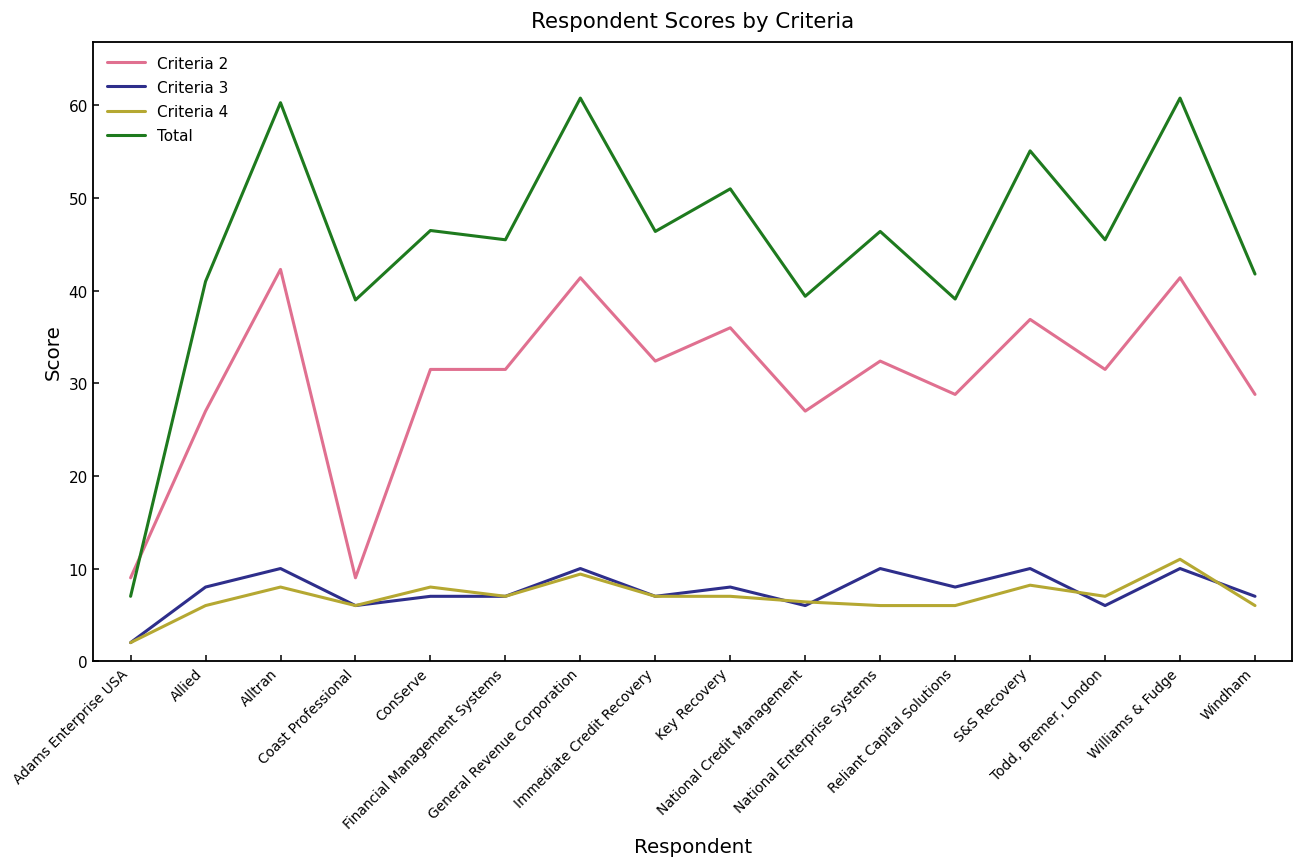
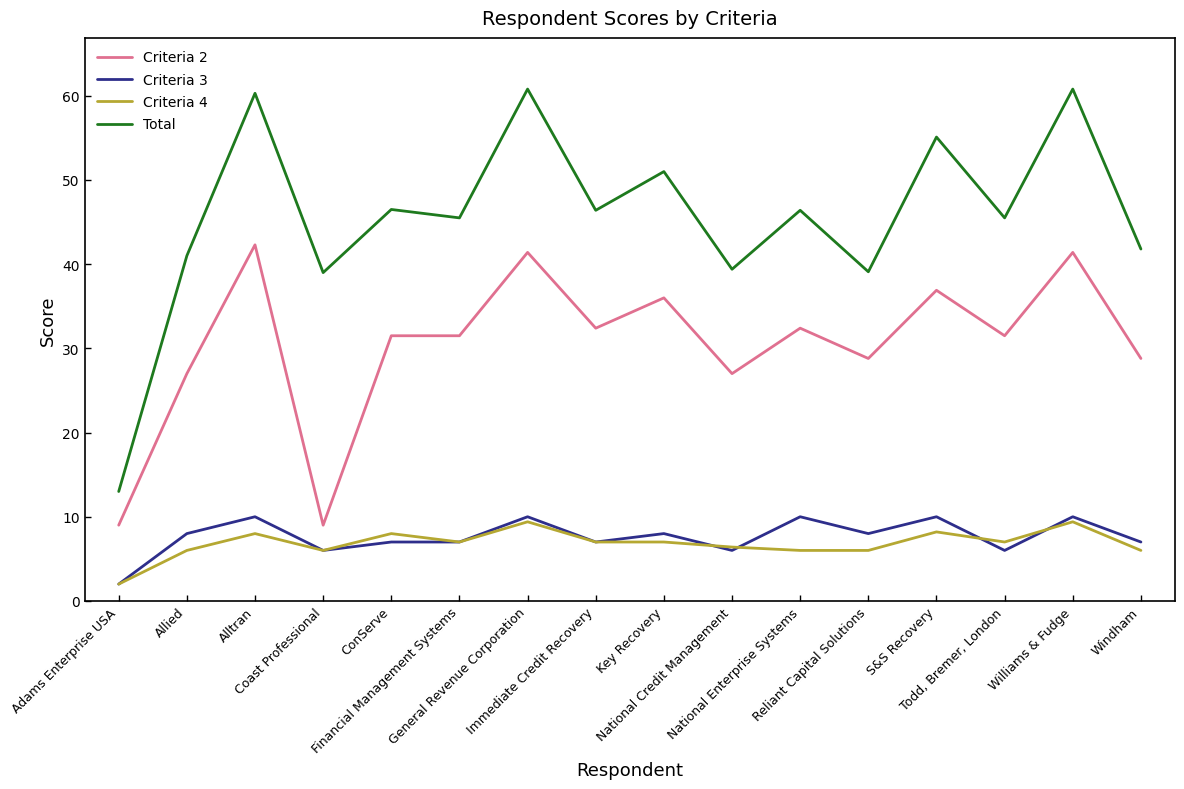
Total, Adams Enterprise USA: 7 -> 13
Criteria 4, Williams & Fudge: 11 -> 9
